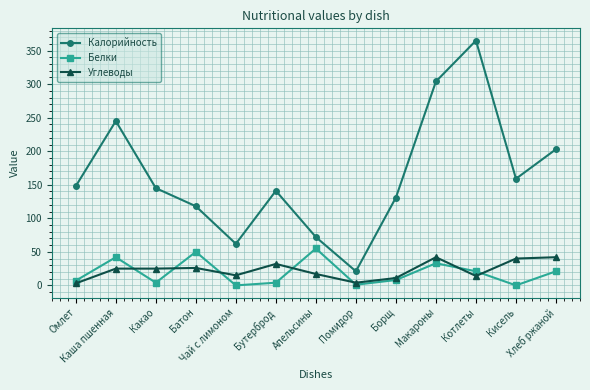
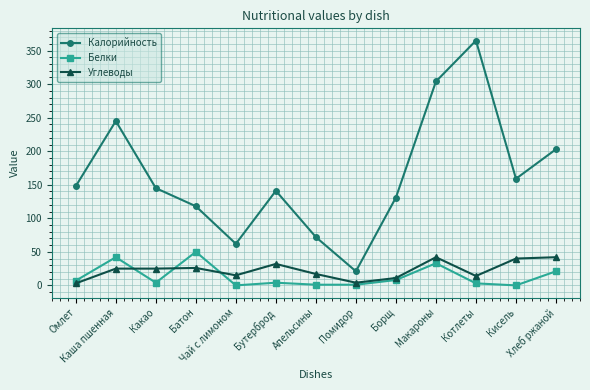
Белки, Апельсины: 60 -> 0
Белки, Котлеты: 20 -> 0
